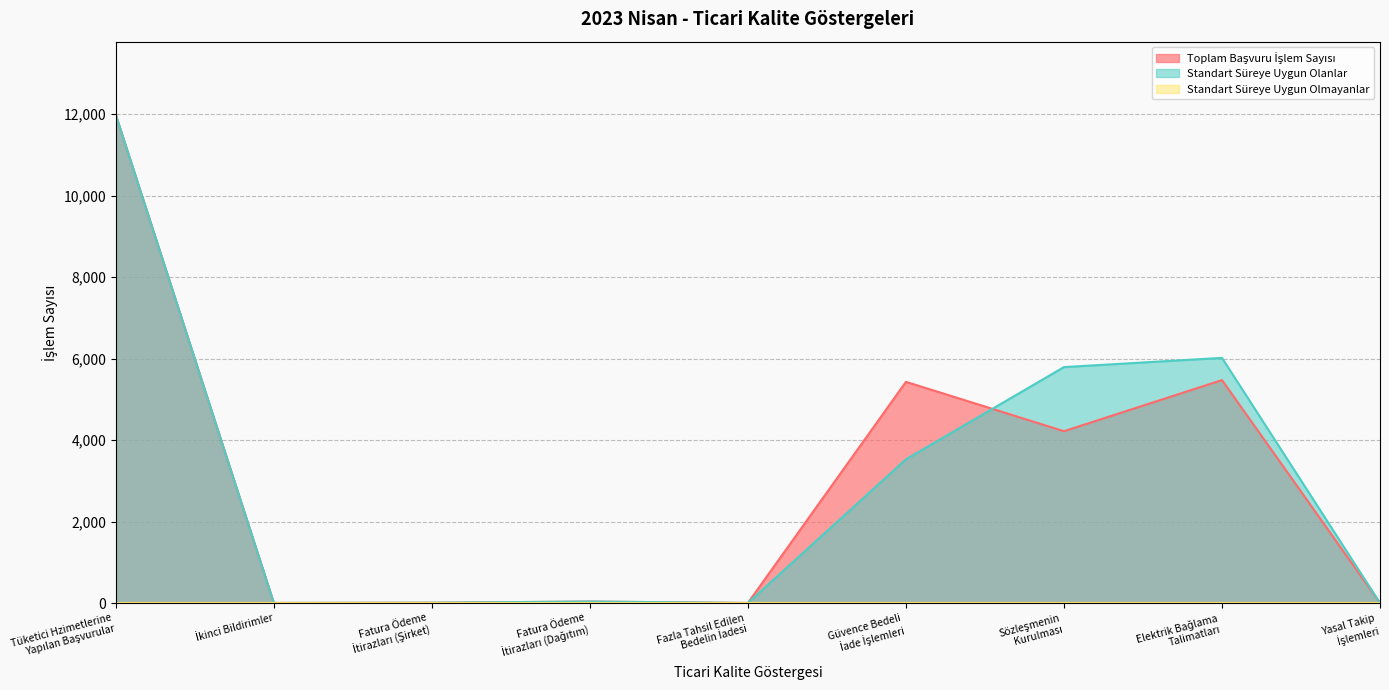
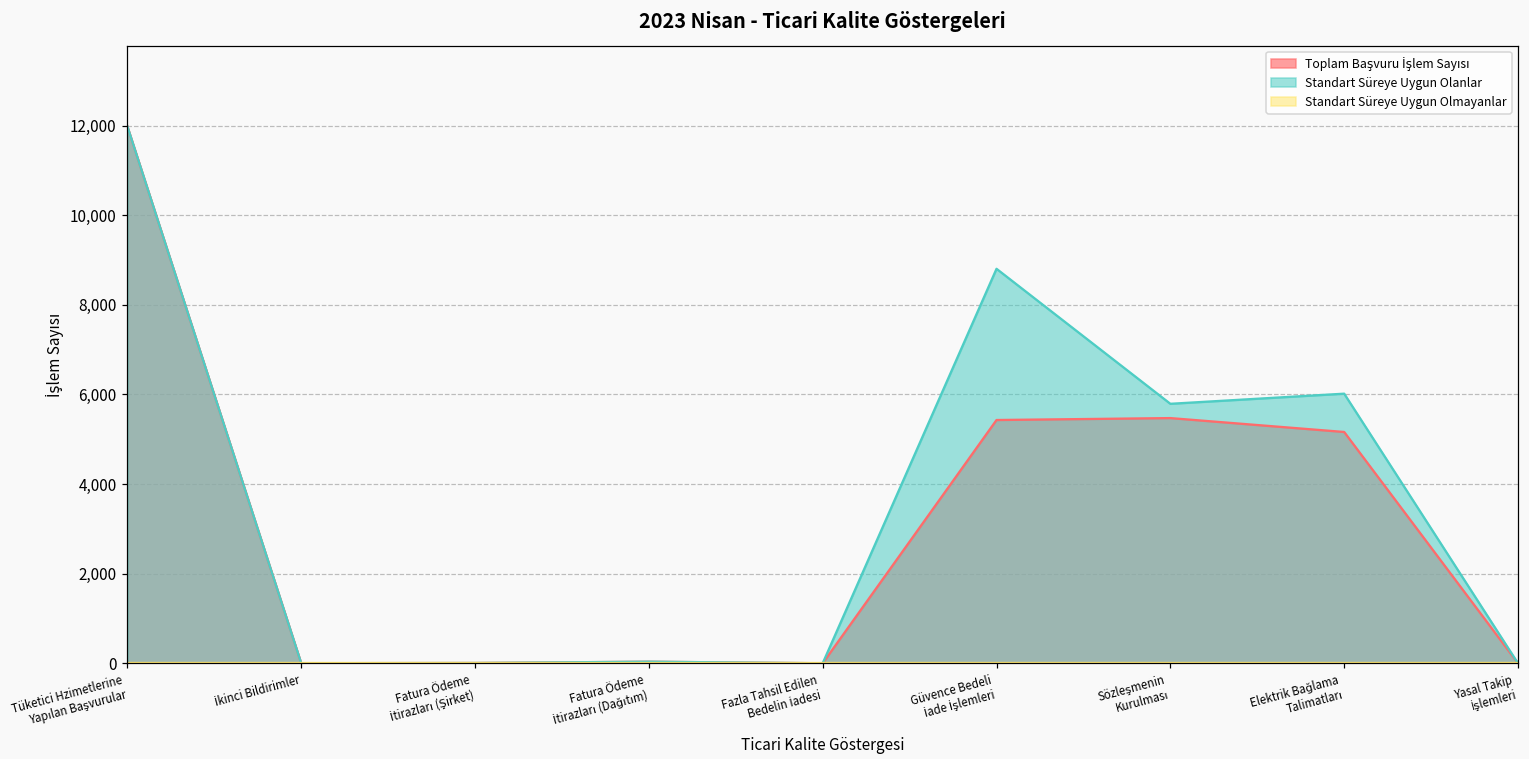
Standart Süreye Uygun Olanlar, Güvence Bedeli İade İşlemleri: 3,500 -> 8,800
Toplam Başvuru İşlem Sayısı, Sözleşmenin Kurulması: 4,200 -> 5,500
Toplam Başvuru İşlem Sayısı, Elektrik Bağlama Talimatları: 5,500 -> 5,200
